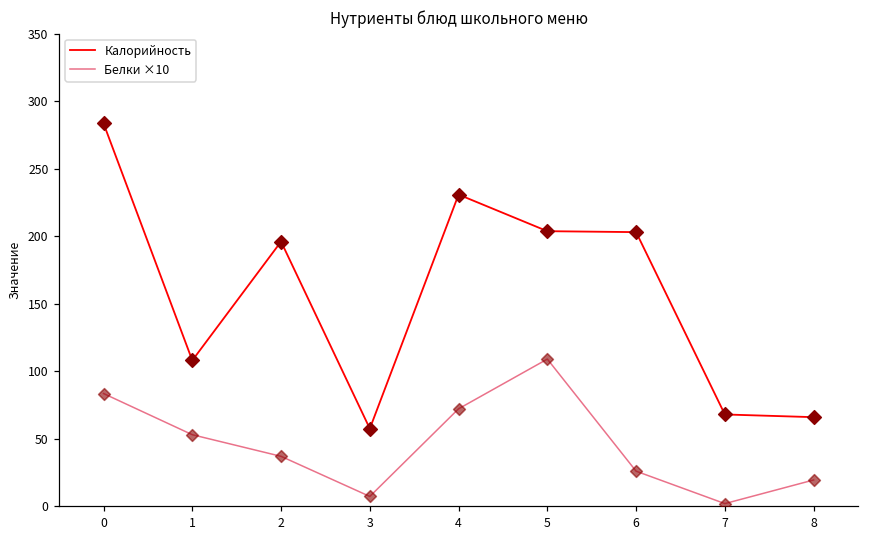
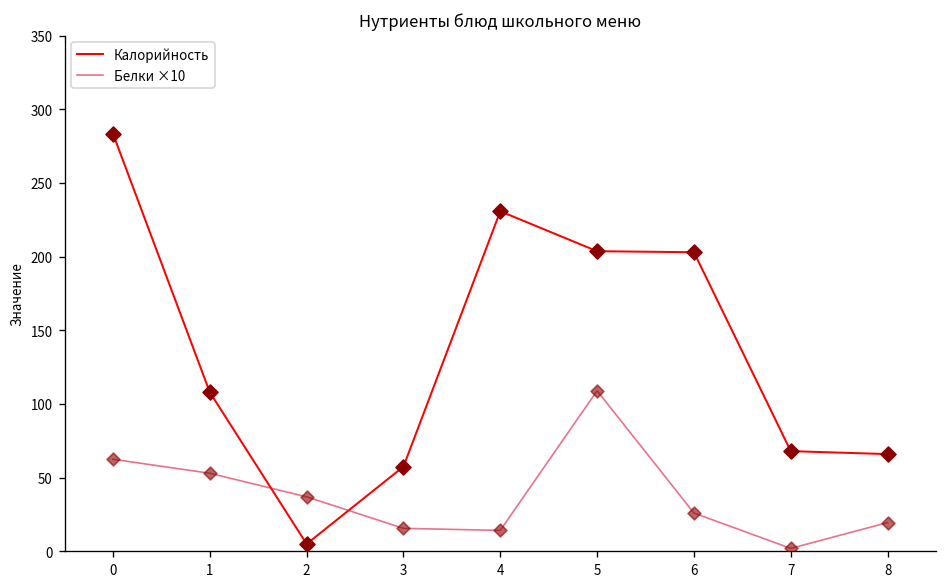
Белки ×10, 0: 84 -> 63
Калорийность, 2: 196 -> 5
Белки ×10, 3: 7 -> 16
Белки ×10, 4: 72 -> 14
